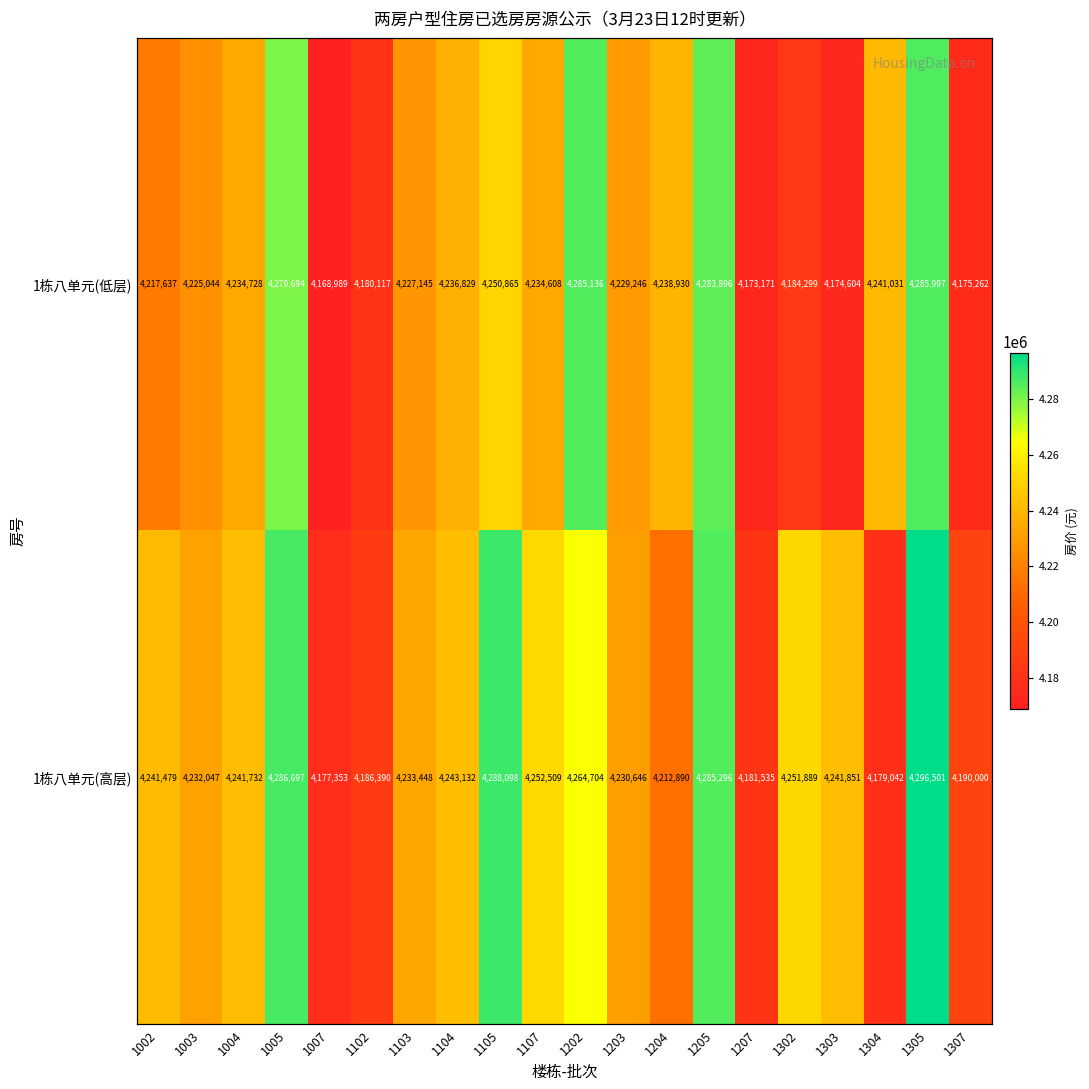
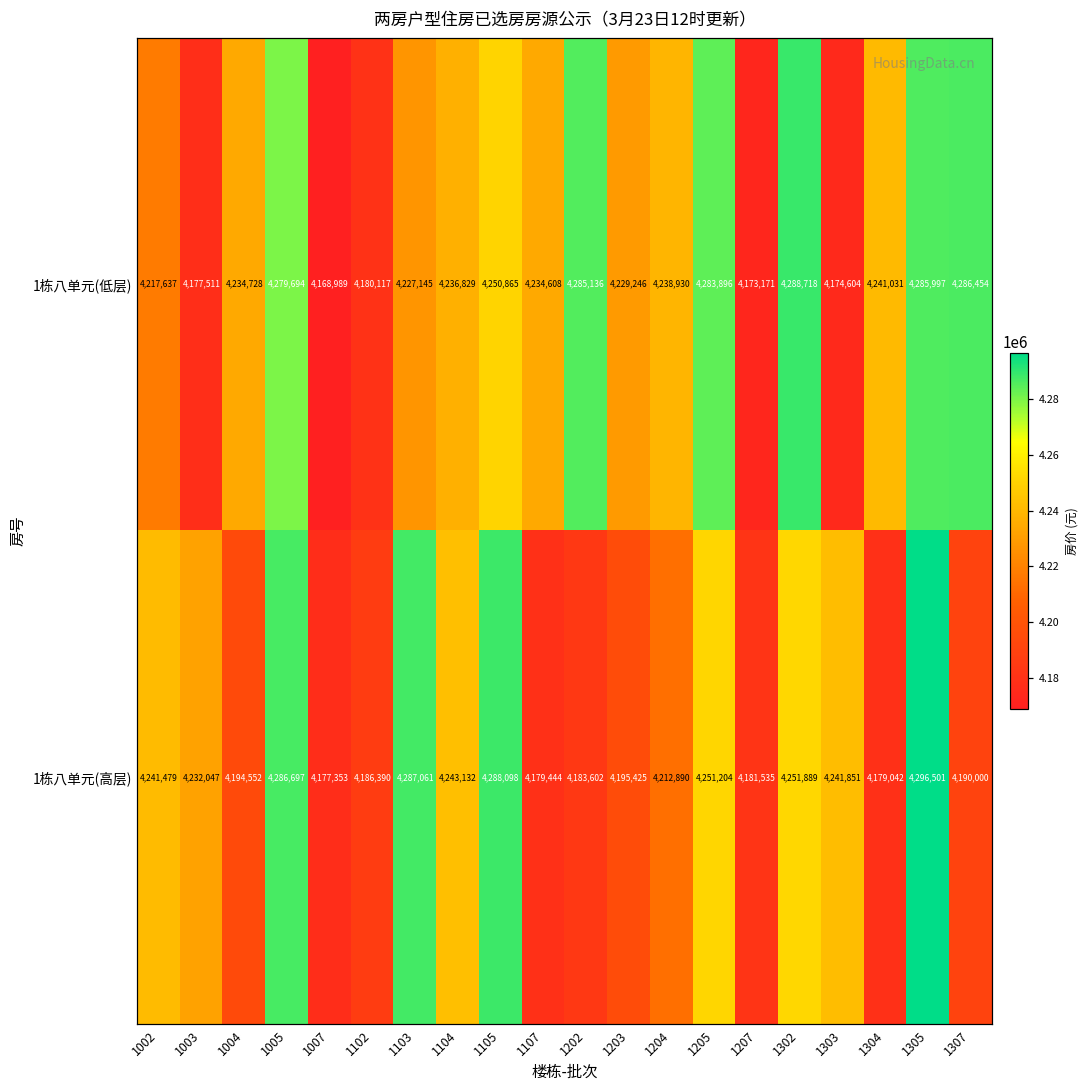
1栋八单元(低层), 1003: 4,225,044 -> 4,177,511
1栋八单元(低层), 1302: 4,184,299 -> 4,288,718
1栋八单元(低层), 1307: 4,175,262 -> 4,286,454
1栋八单元(高层), 1004: 4,241,732 -> 4,194,552
1栋八单元(高层), 1103: 4,233,448 -> 4,287,061
1栋八单元(高层), 1107: 4,252,509 -> 4,179,444
1栋八单元(高层), 1202: 4,264,704 -> 4,183,602
1栋八单元(高层), 1203: 4,230,646 -> 4,195,425
1栋八单元(高层), 1205: 4,285,296 -> 4,251,204
